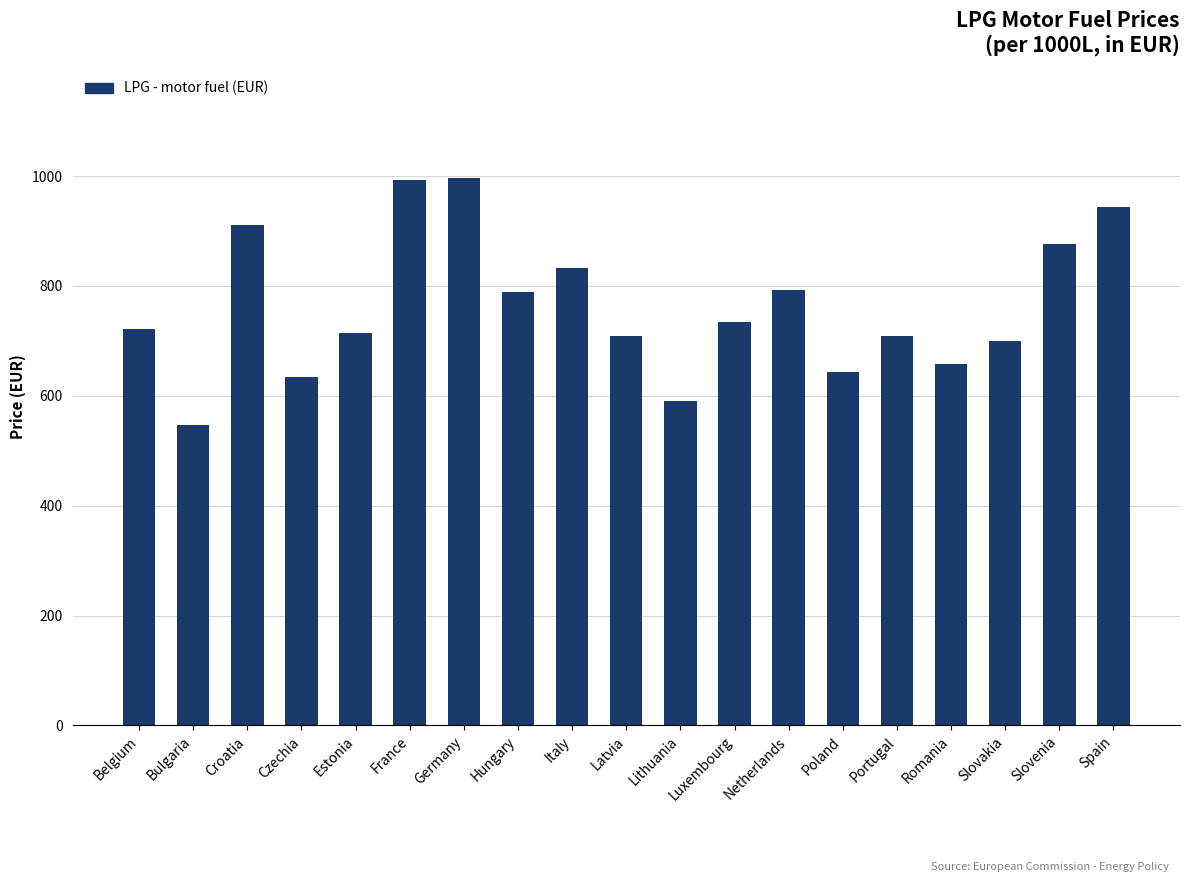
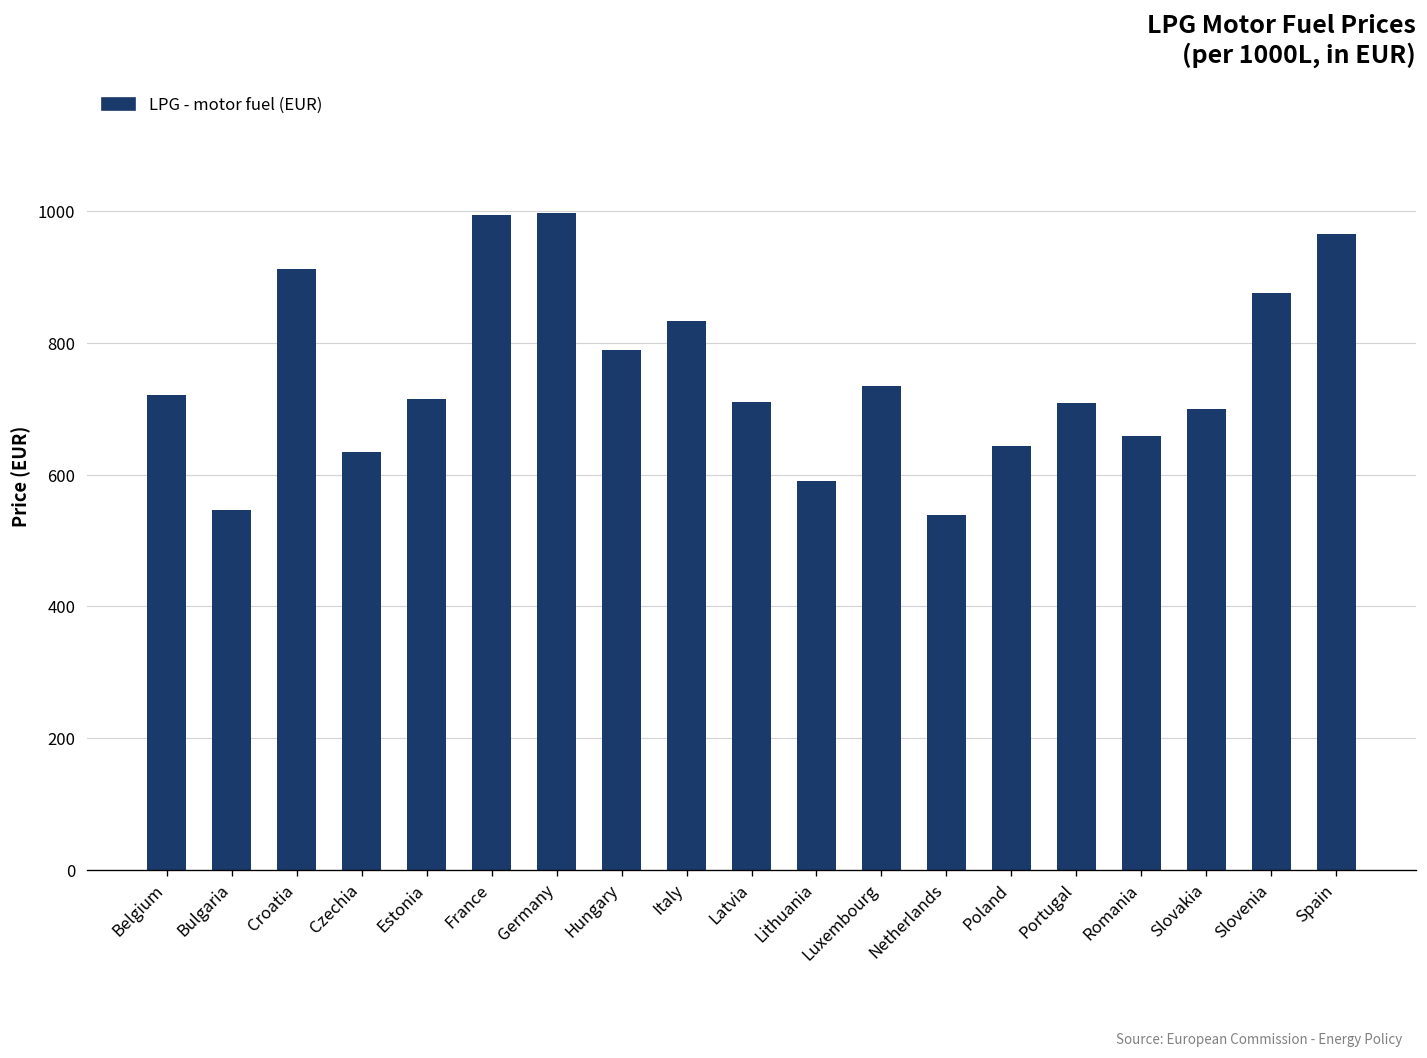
Netherlands: 790 -> 540
Spain: 940 -> 960
